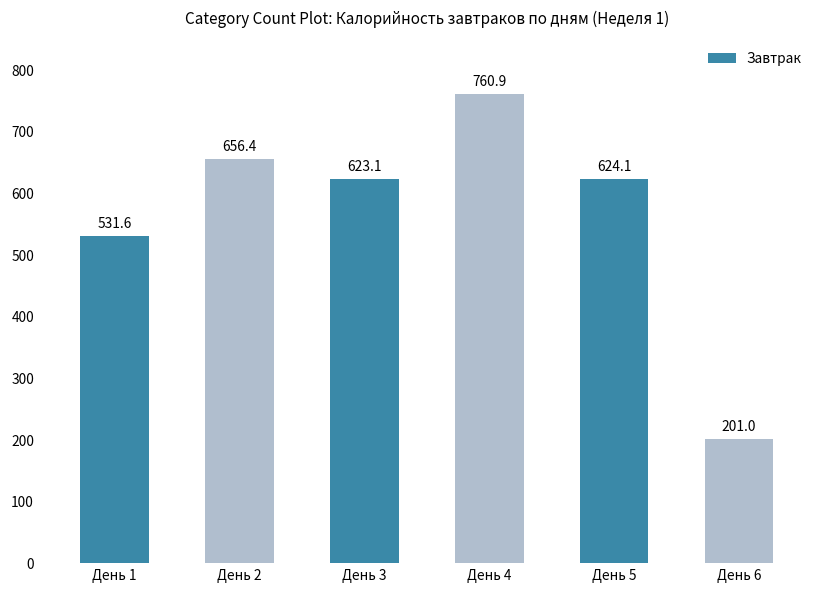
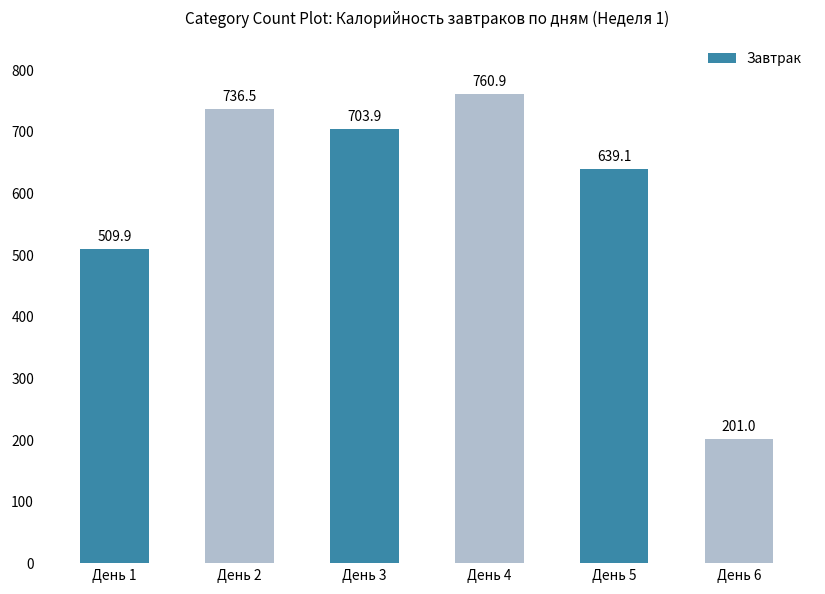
День 1: 531.6 -> 509.9
День 2: 656.4 -> 736.5
День 3: 623.1 -> 703.9
День 5: 624.1 -> 639.1
